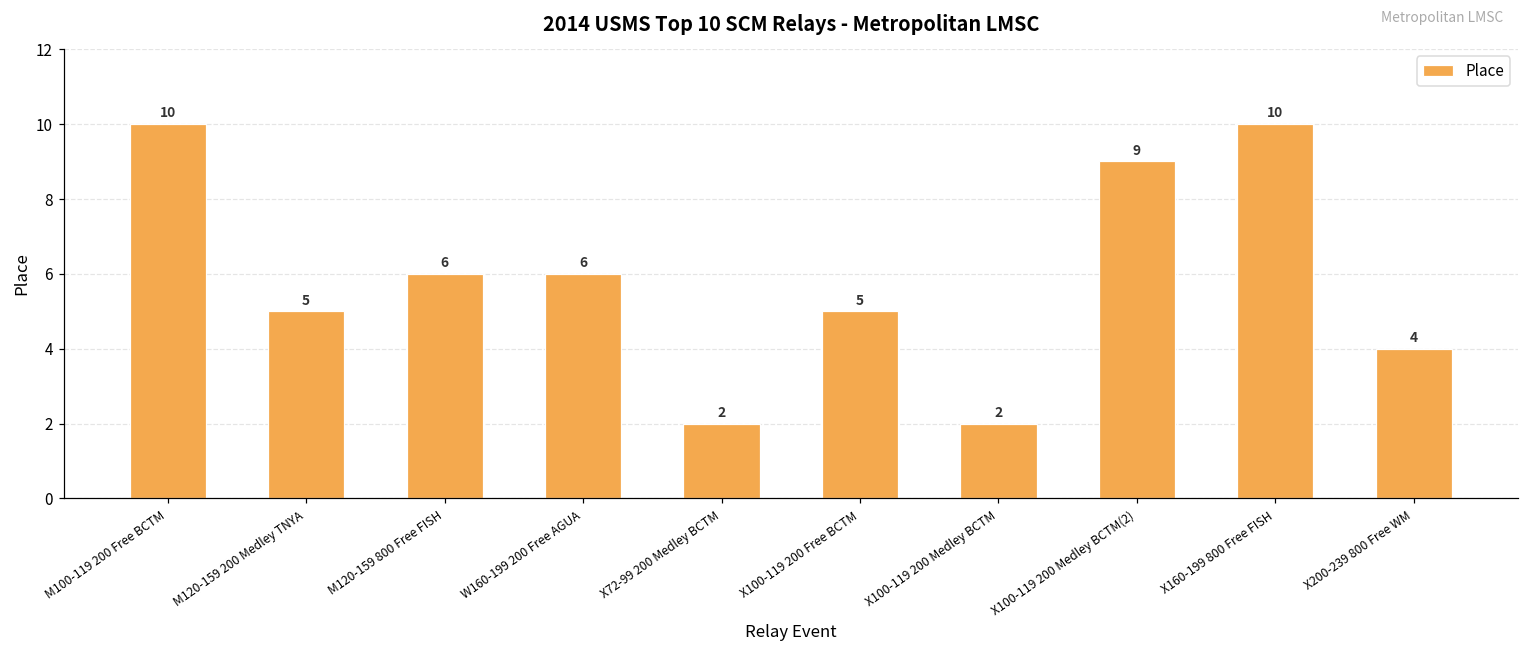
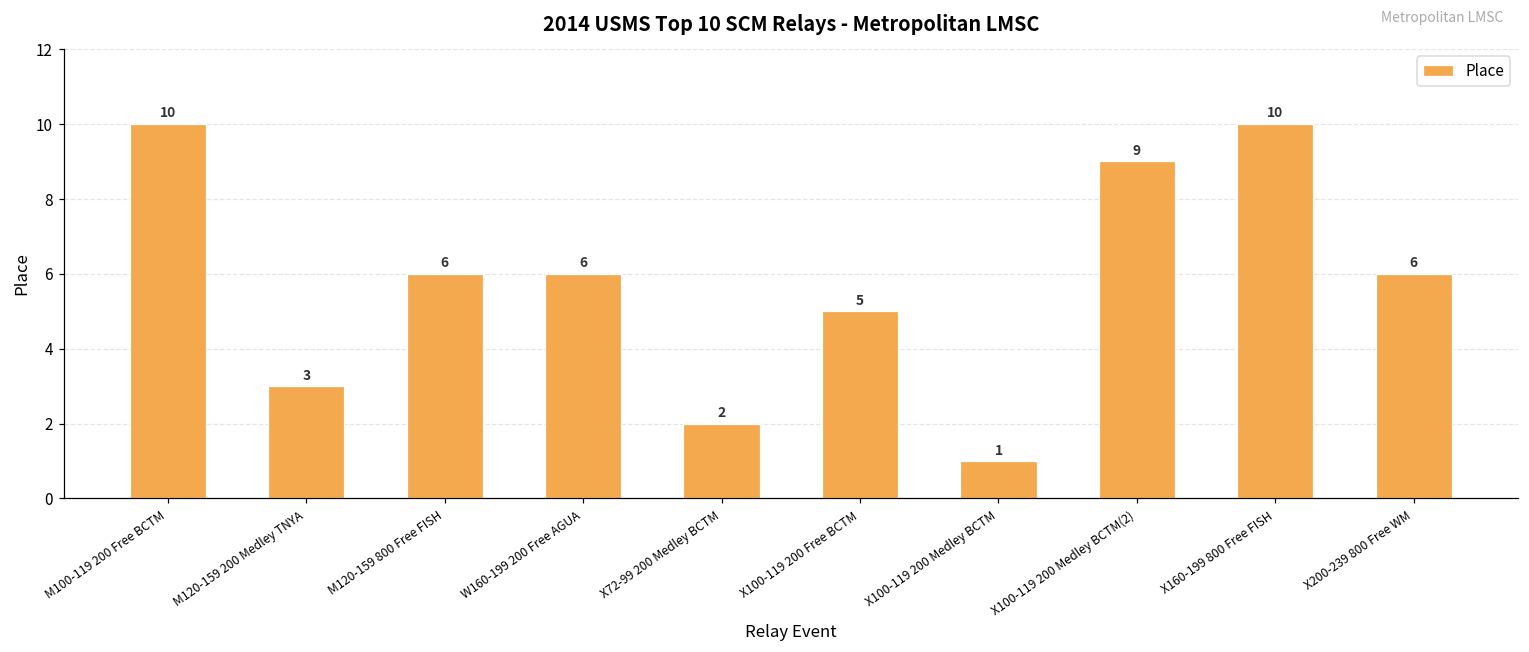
M120-159 200 Medley TNYA: 5 -> 3
X100-119 200 Medley BCTM: 2 -> 1
X200-239 800 Free WM: 4 -> 6
